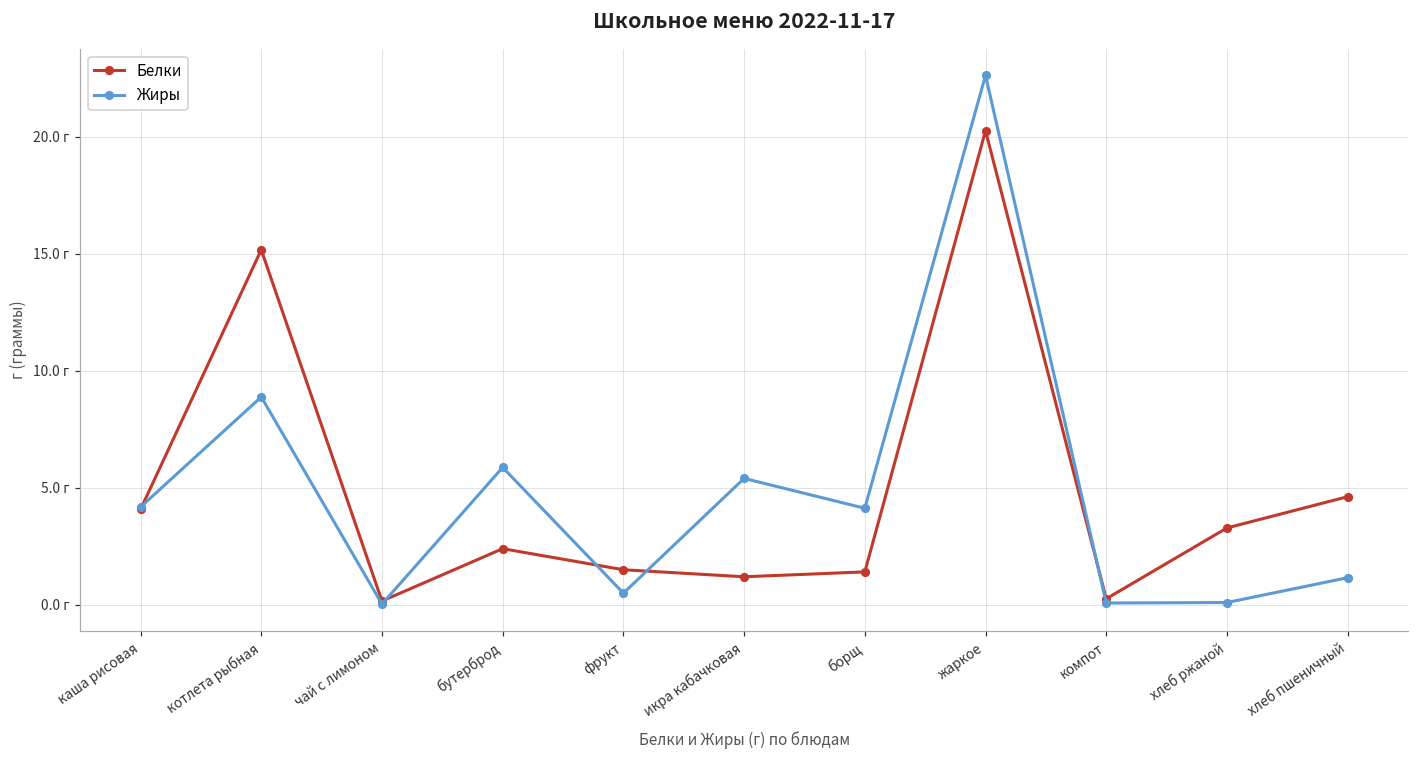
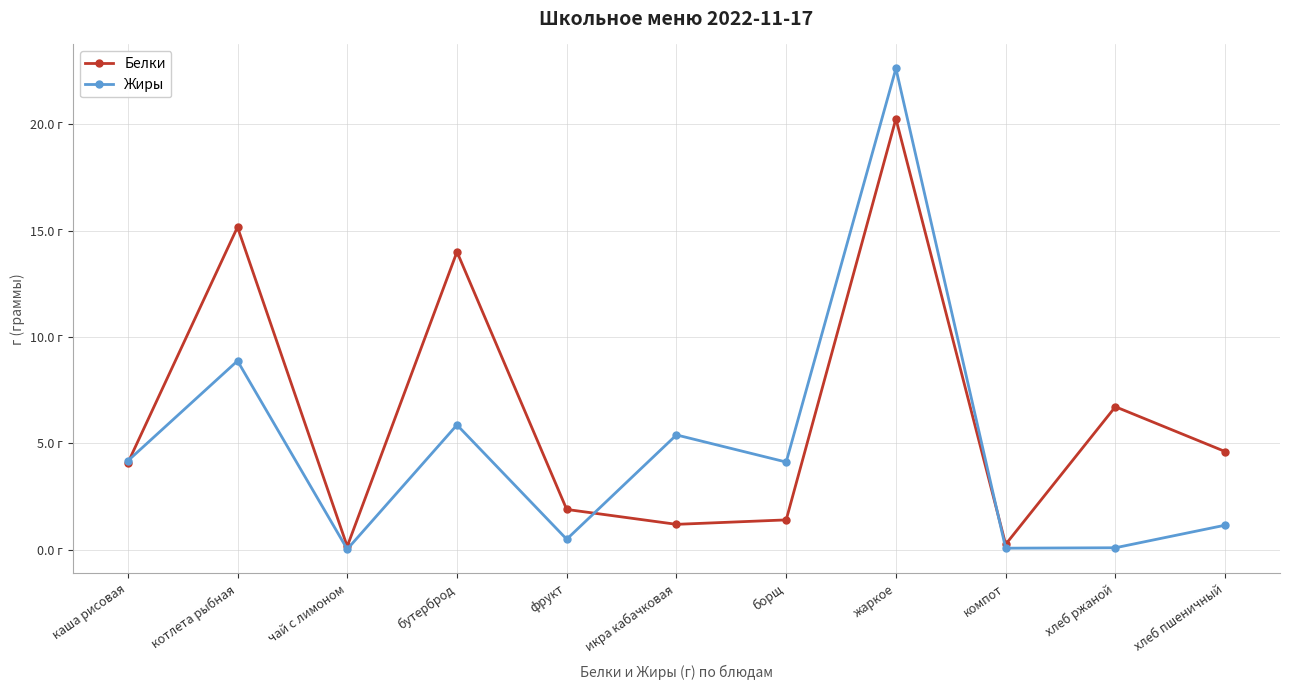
Белки, бутерброд: 2.4 г -> 14.0 г
Белки, фрукт: 1.5 г -> 1.9 г
Белки, хлеб ржаной: 3.3 г -> 6.7 г
